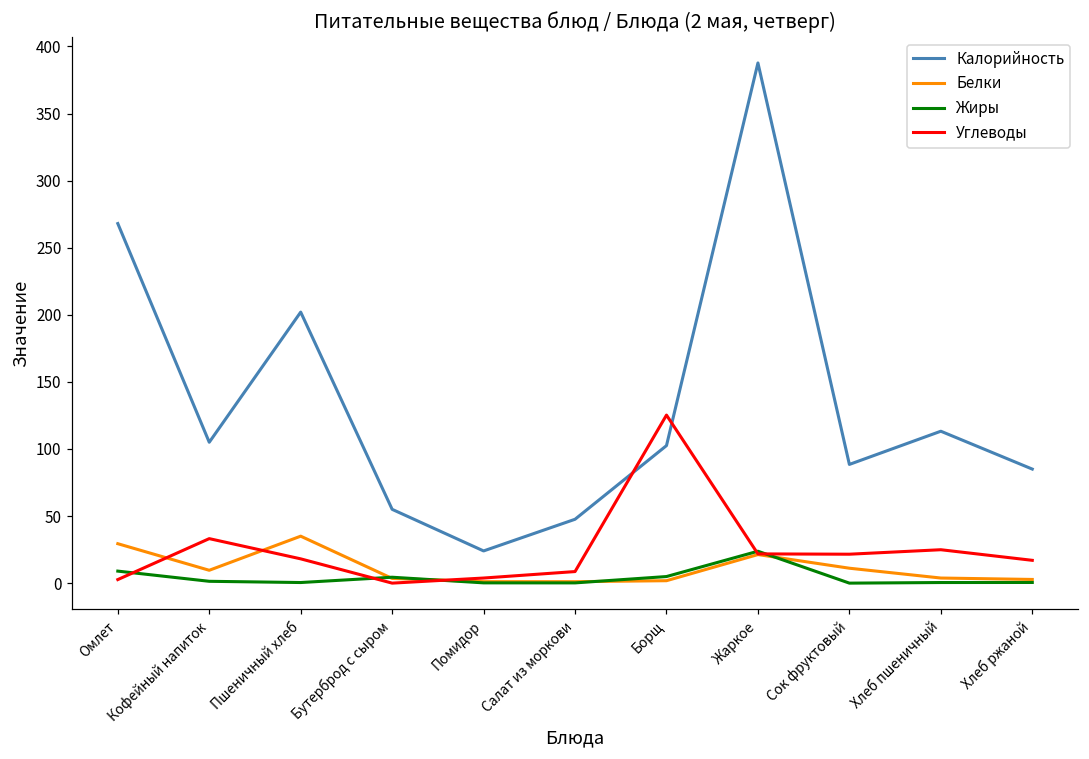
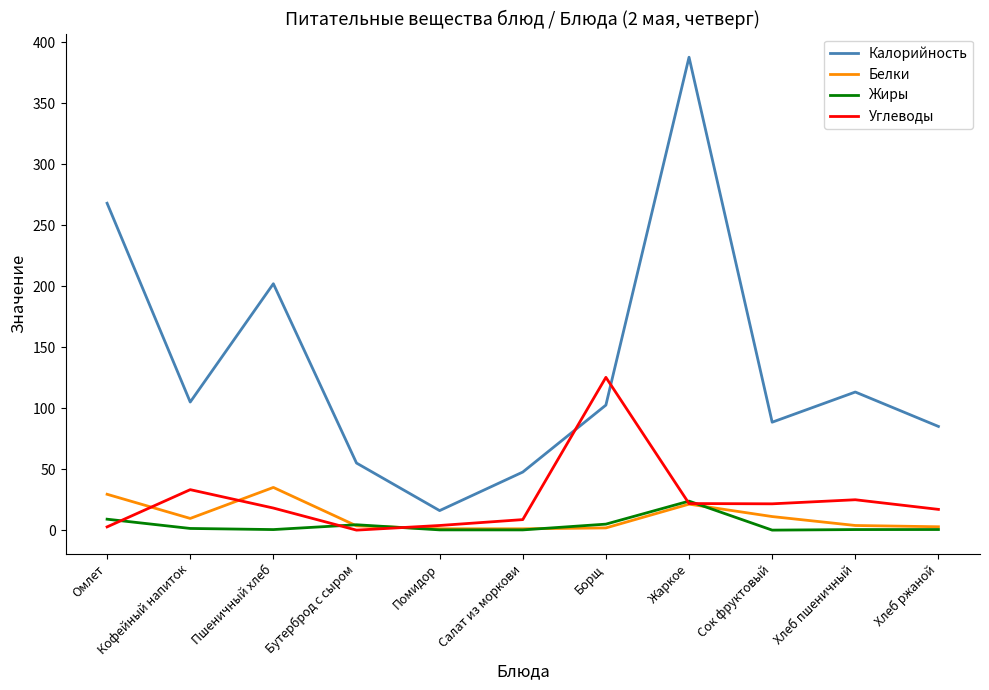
Калорийность, Помидор: 24 -> 16
